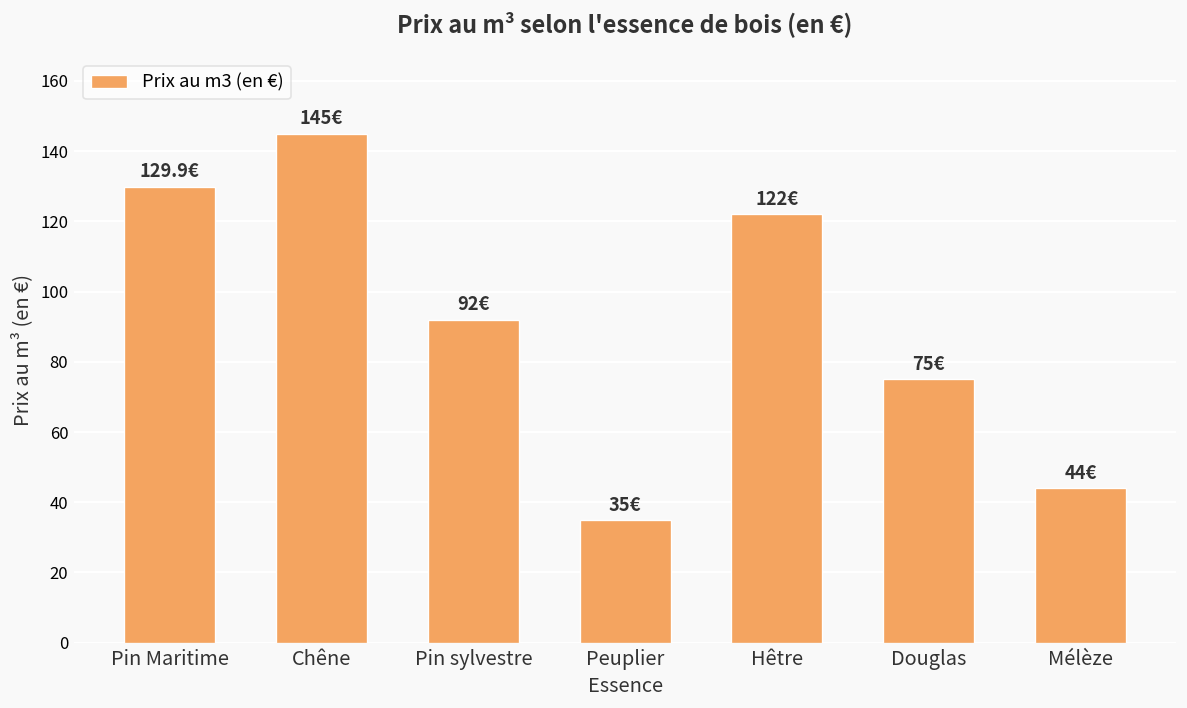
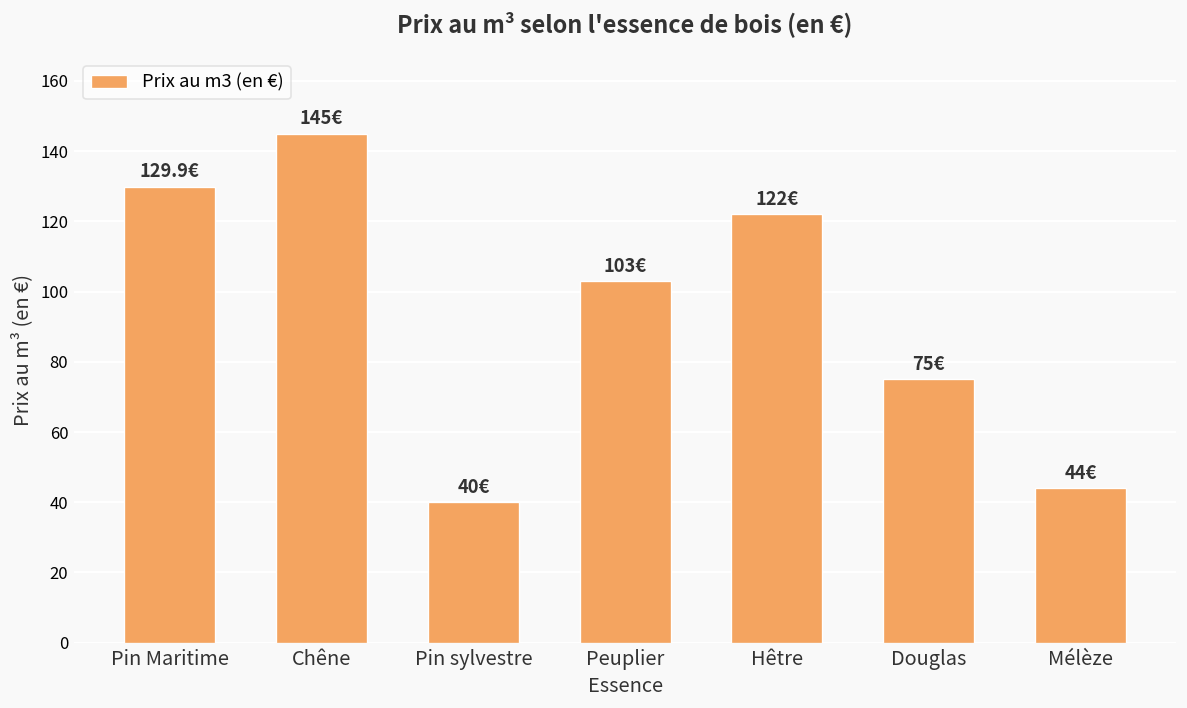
Pin sylvestre: 92€ -> 40€
Peuplier: 35€ -> 103€
